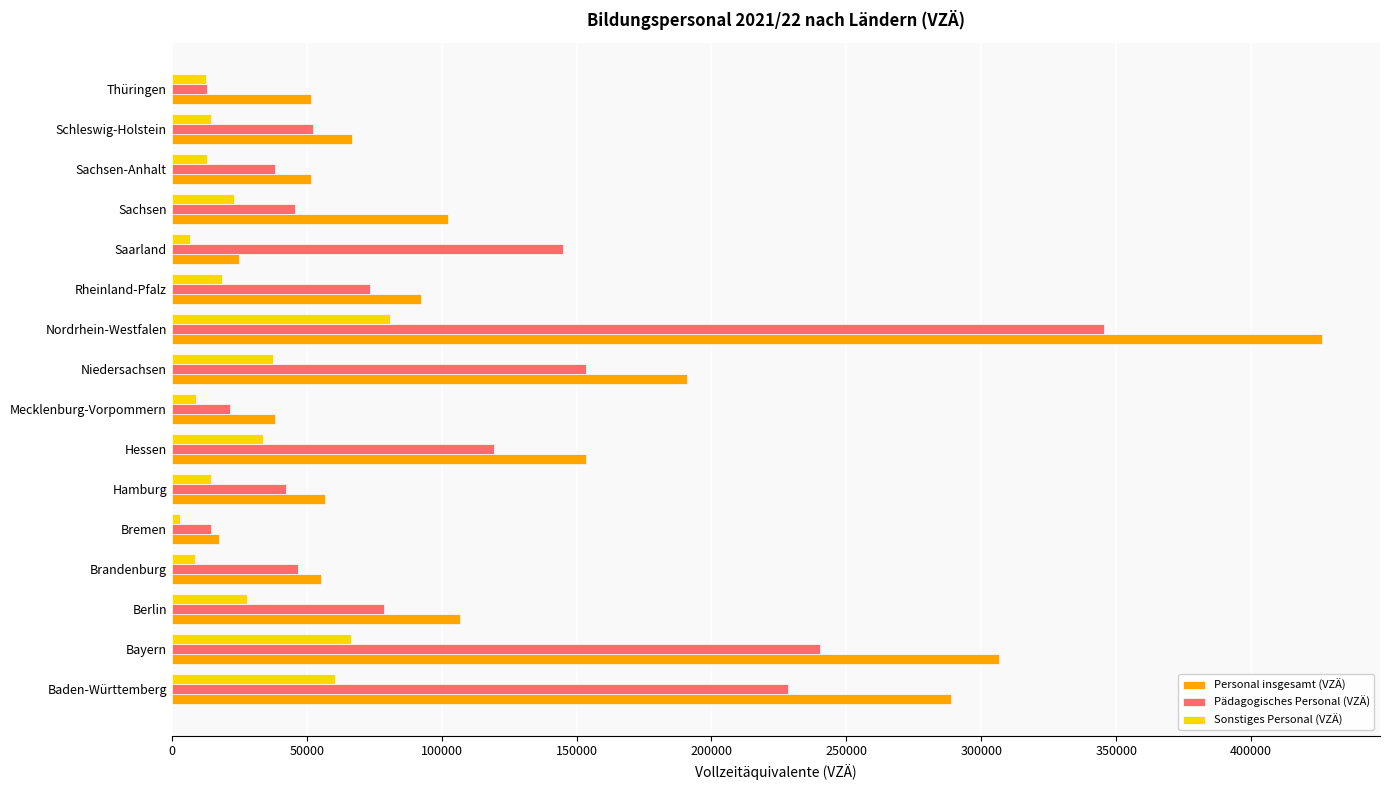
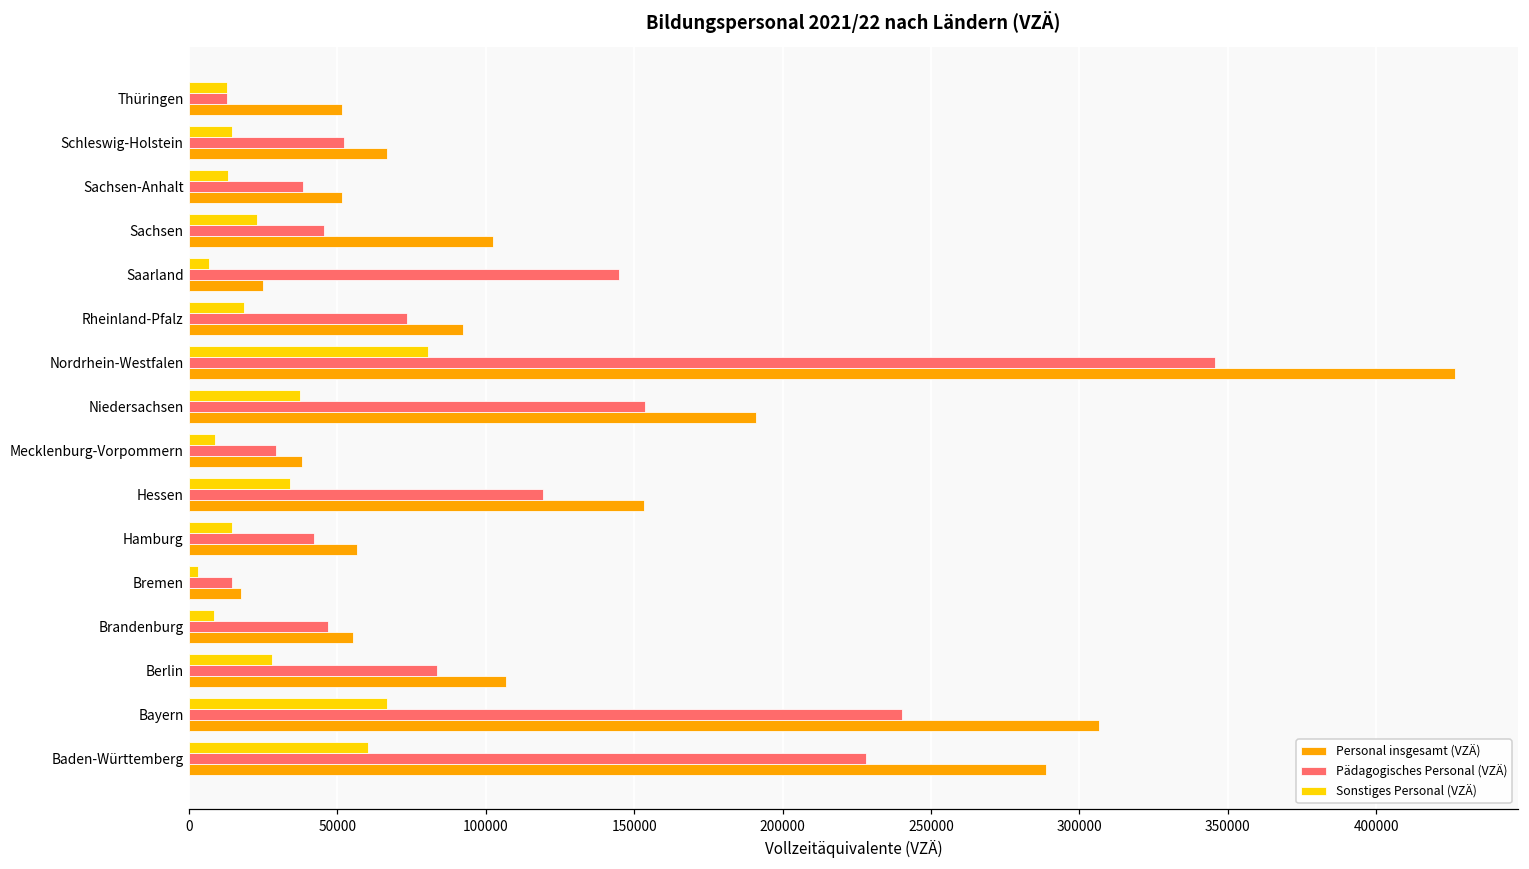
Pädagogisches Personal (VZÄ), Mecklenburg-Vorpommern: 22000 -> 29000
Pädagogisches Personal (VZÄ), Berlin: 79000 -> 84000
